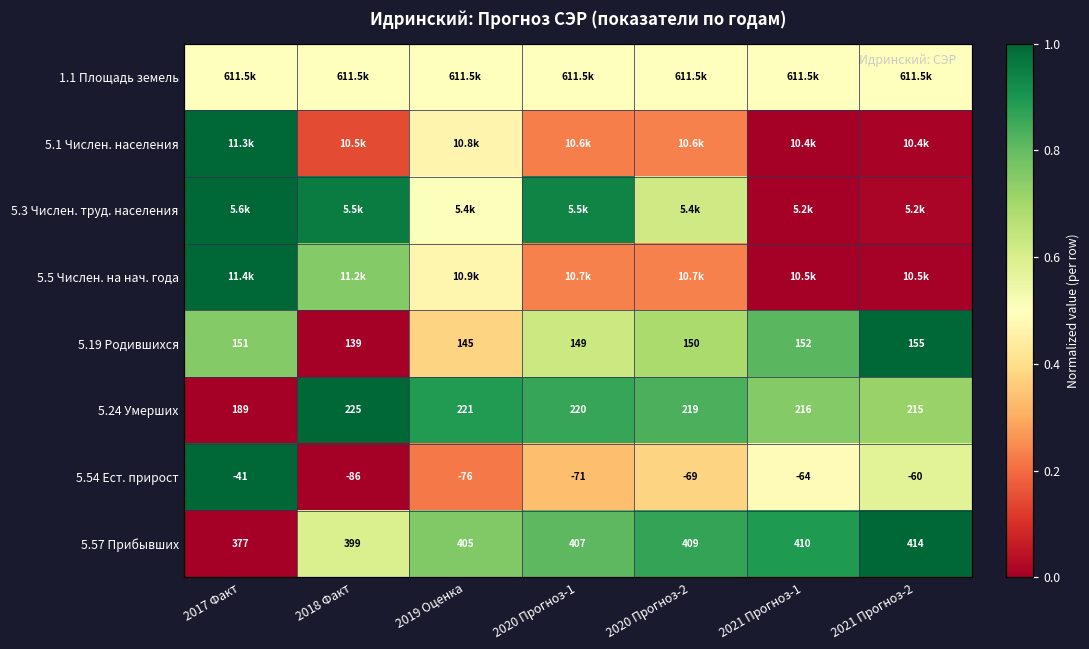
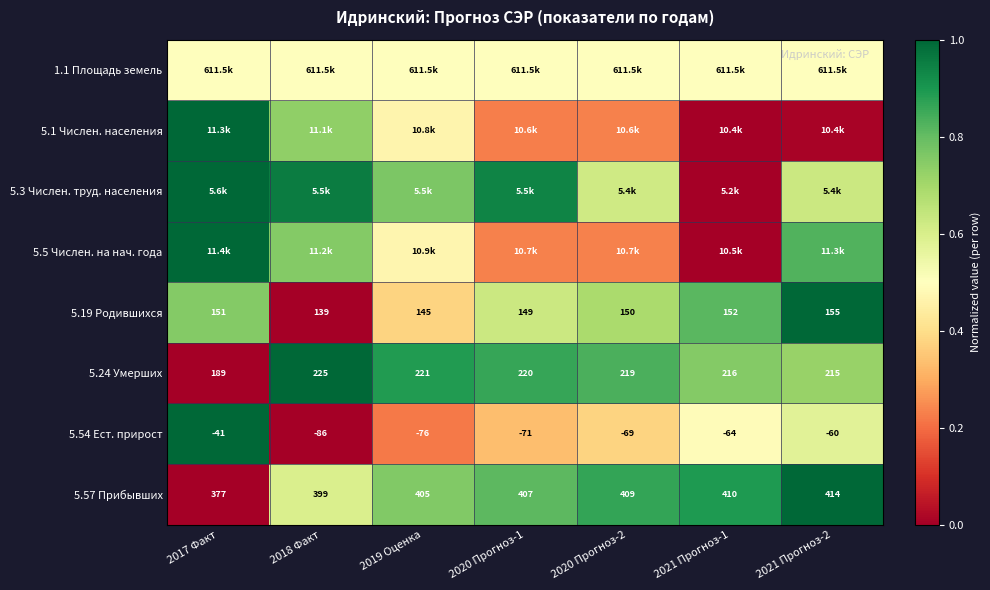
5.1 Числен. населения, 2018 Факт: 10.5k -> 11.1k
5.3 Числен. труд. населения, 2019 Оценка: 5.4k -> 5.5k
5.3 Числен. труд. населения, 2021 Прогноз-2: 5.2k -> 5.4k
5.5 Числен. на нач. года, 2021 Прогноз-2: 10.5k -> 11.3k
